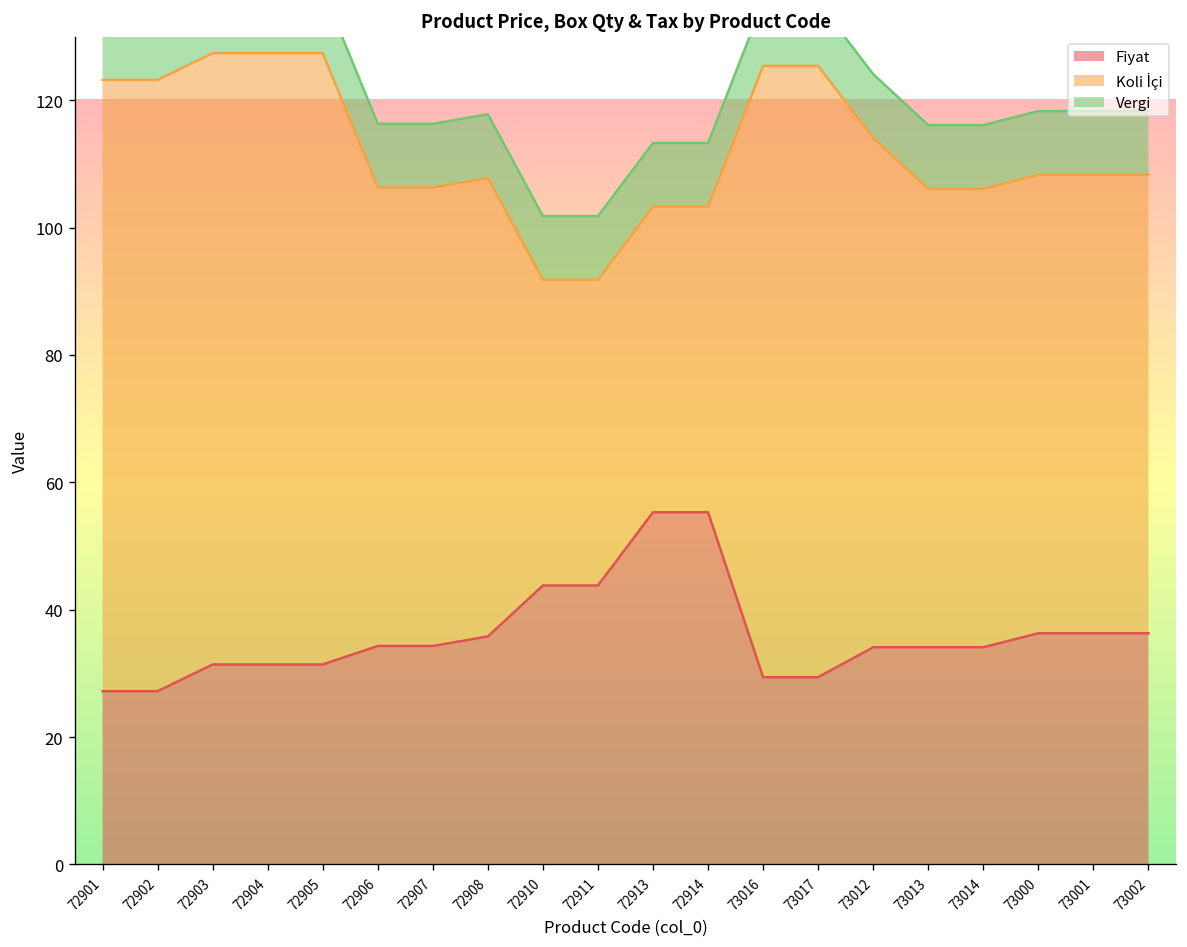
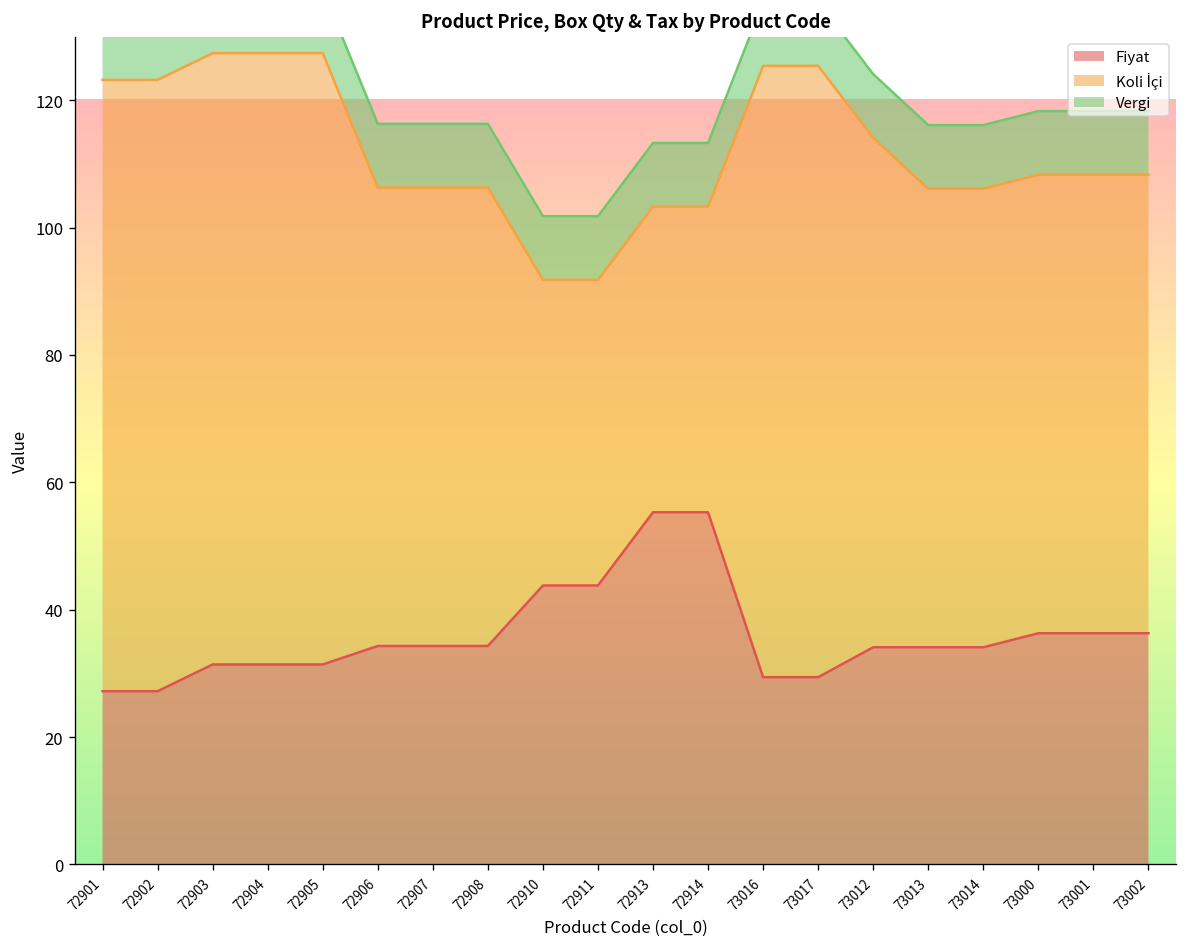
Fiyat, 72908: 36 -> 34
